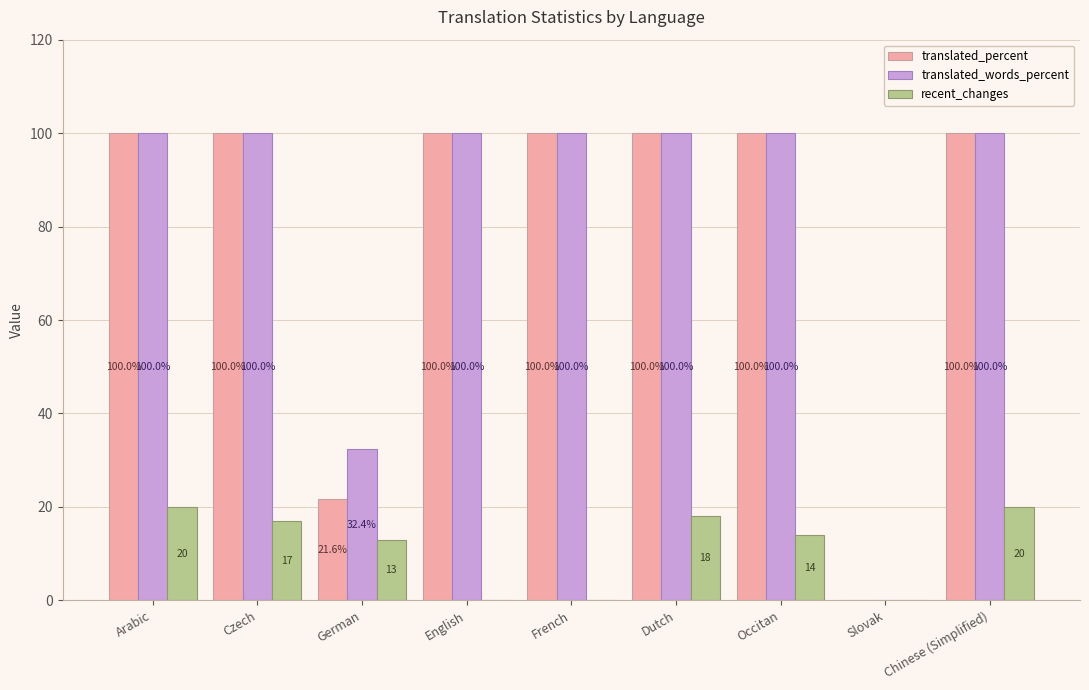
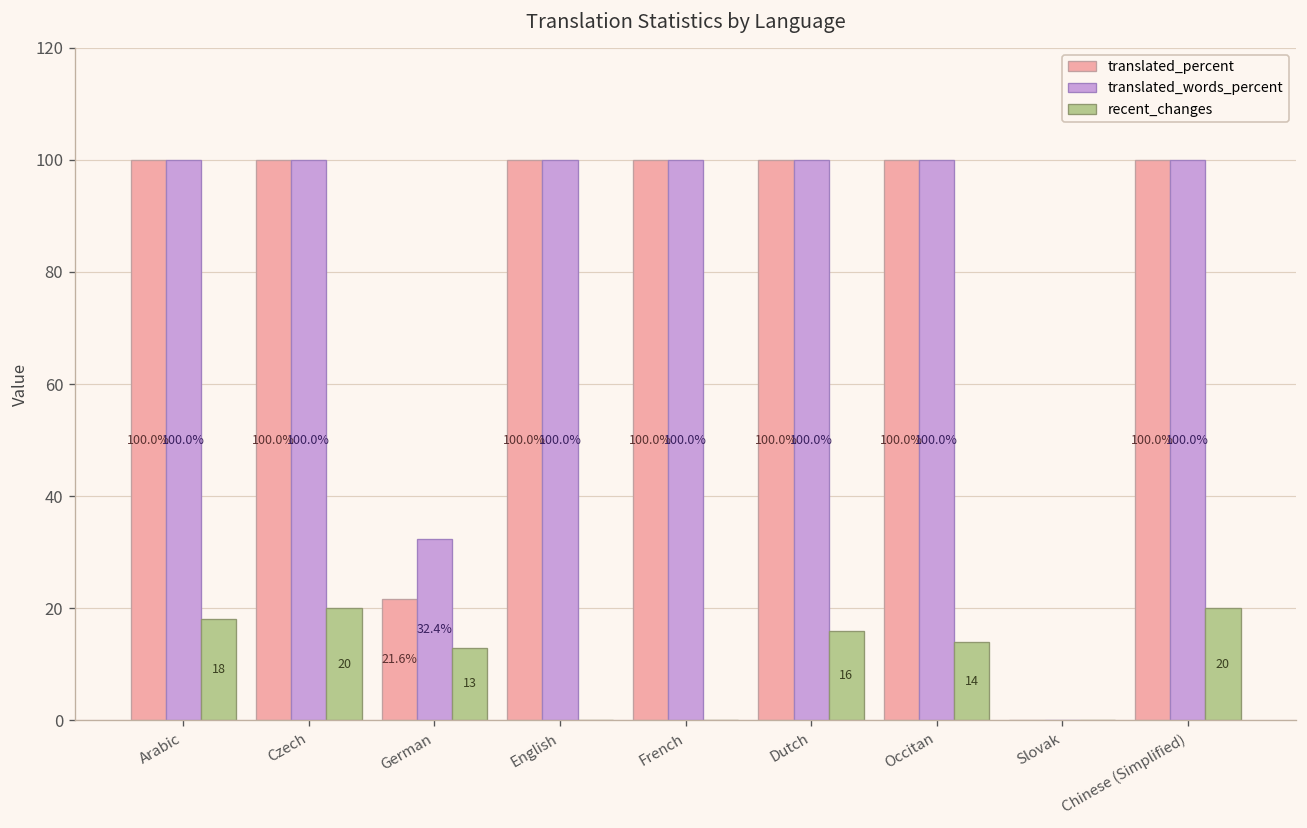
recent_changes, Arabic: 20 -> 18
recent_changes, Czech: 17 -> 20
recent_changes, Dutch: 18 -> 16
